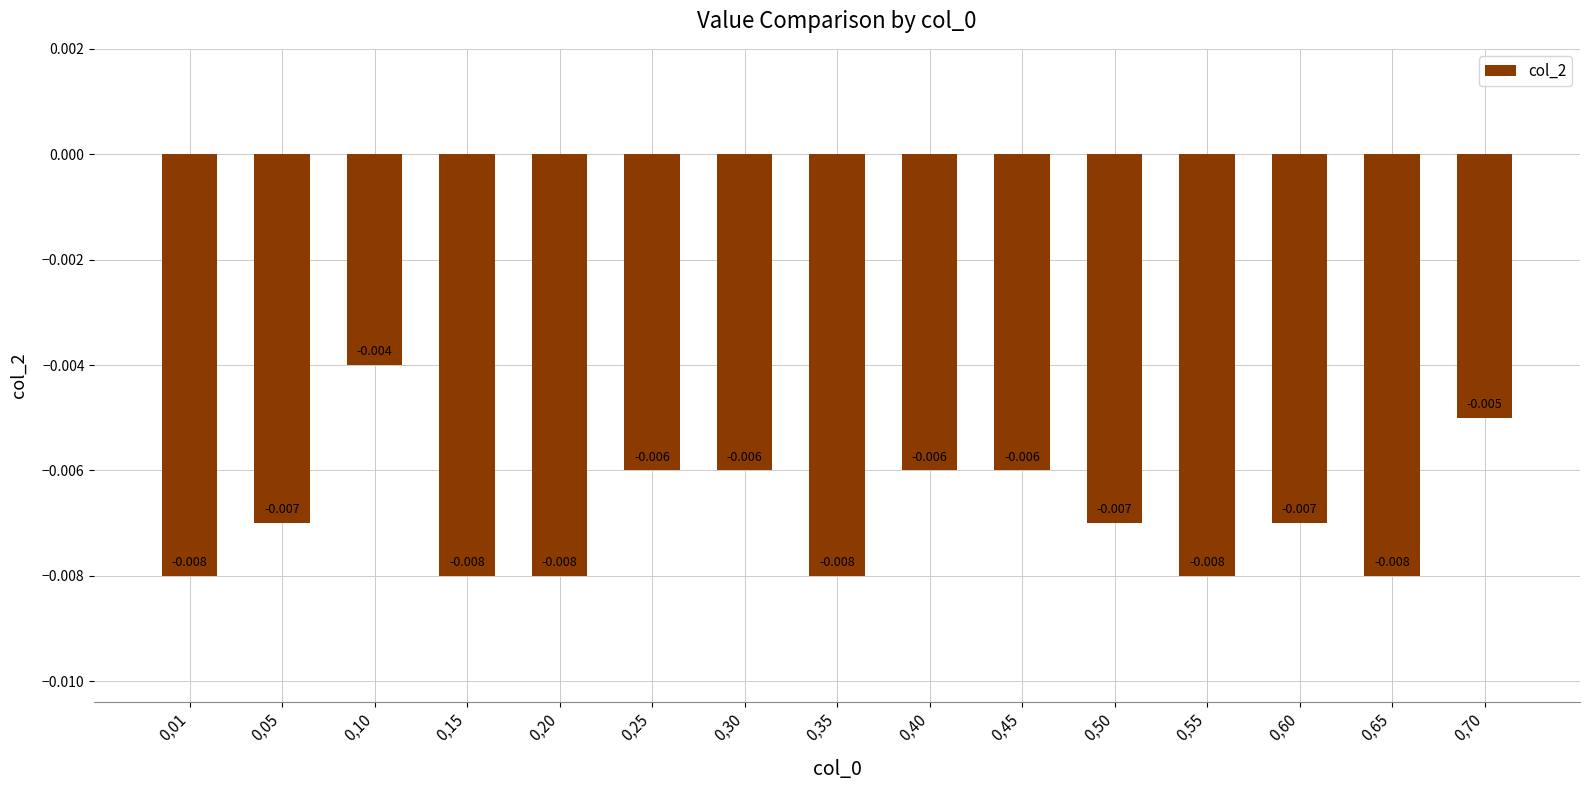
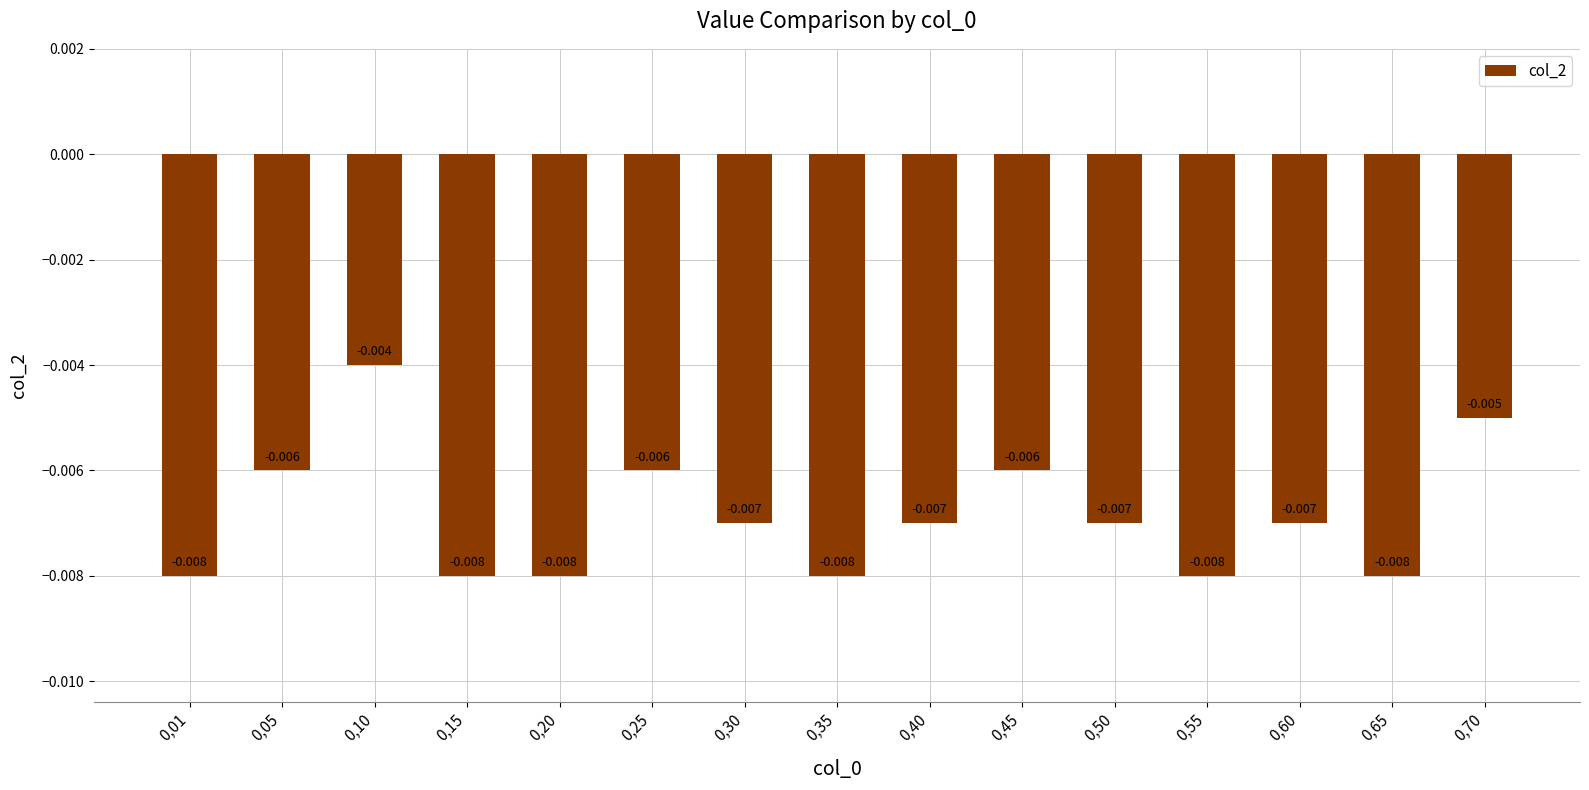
0,05: -0.007 -> -0.006
0,30: -0.006 -> -0.007
0,40: -0.006 -> -0.007
